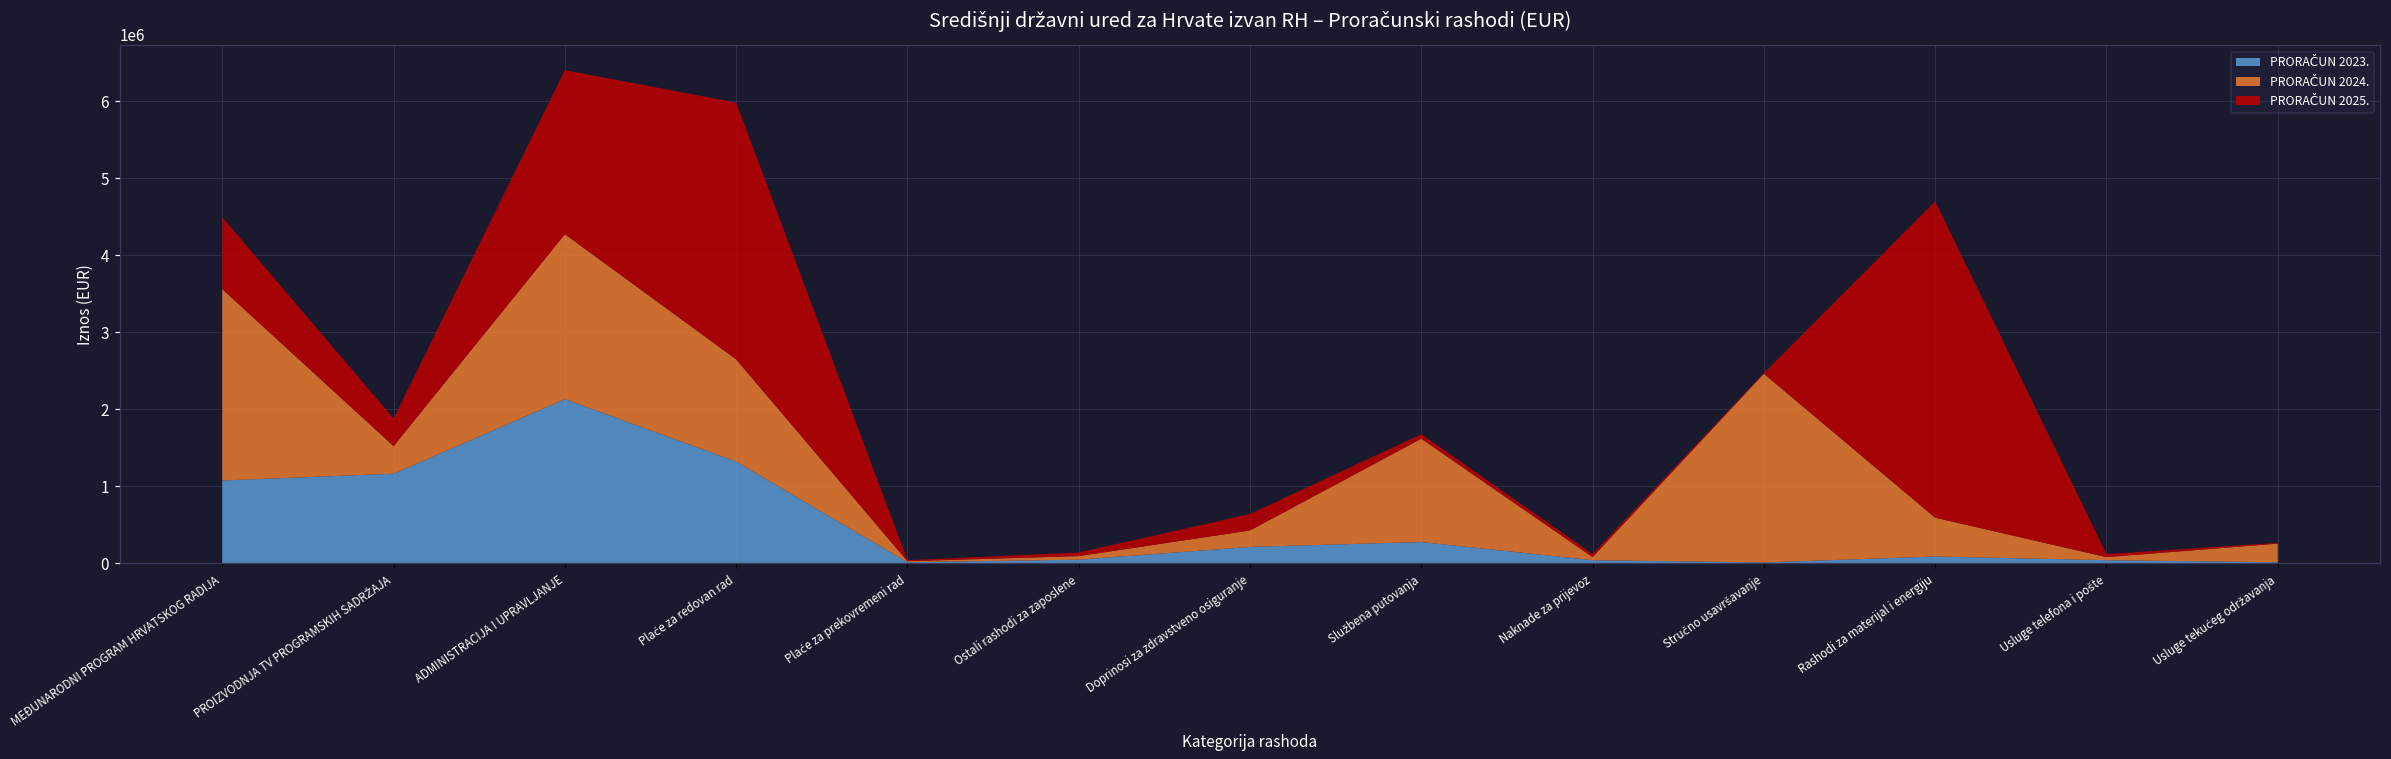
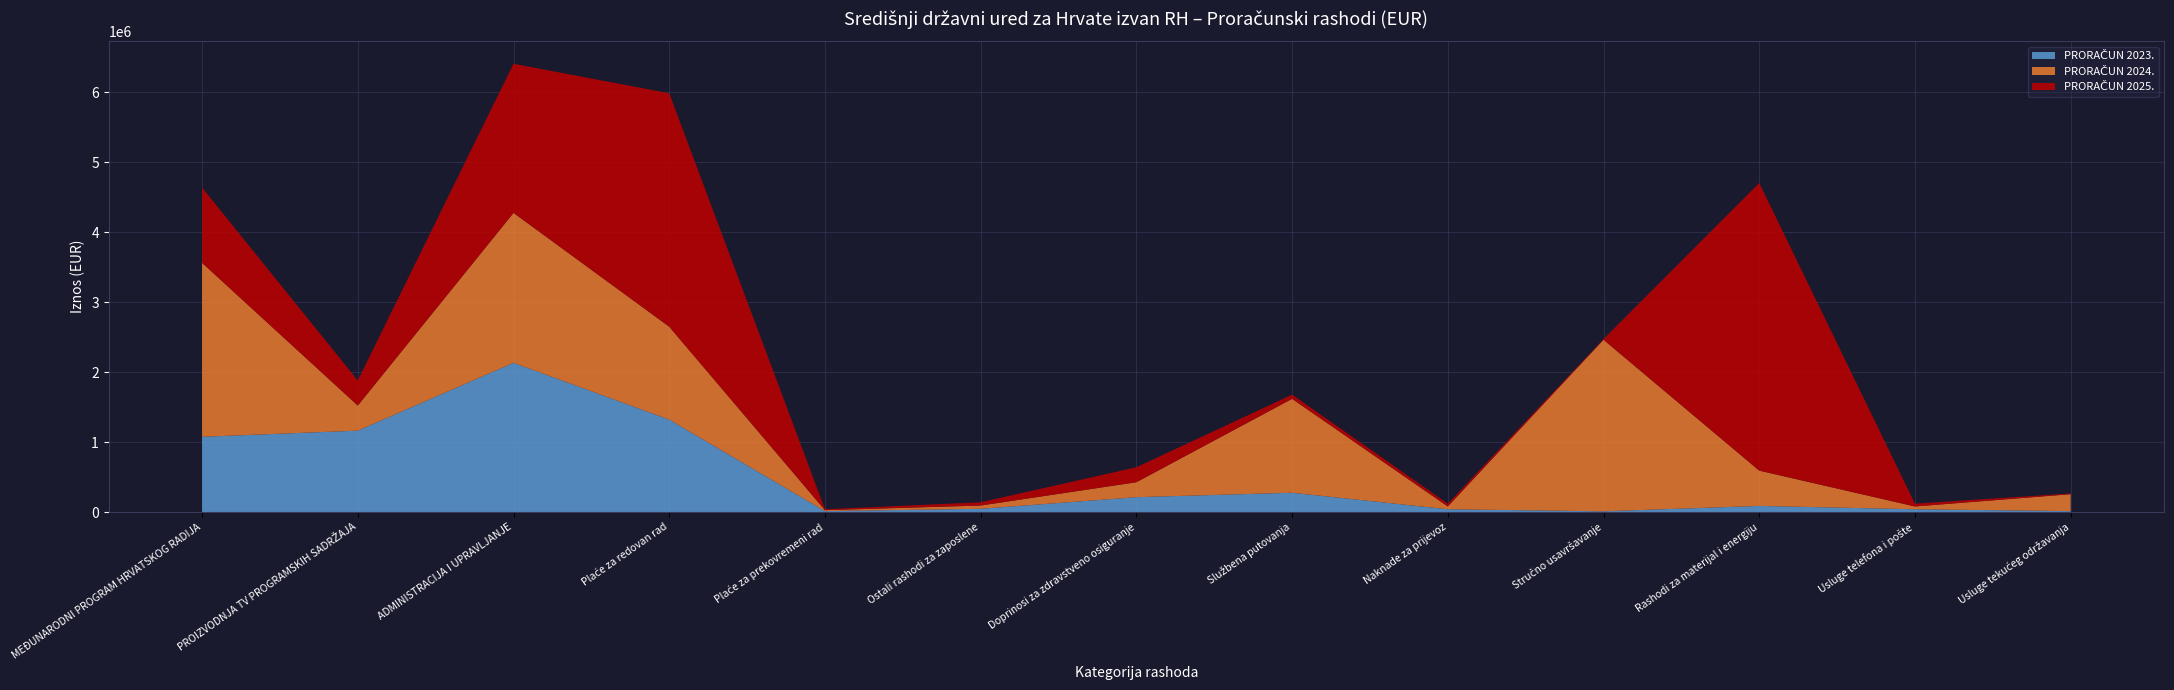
PRORAČUN 2025., MEĐUNARODNI PROGRAM HRVATSKOG RADIJA: 900000 -> 1100000
